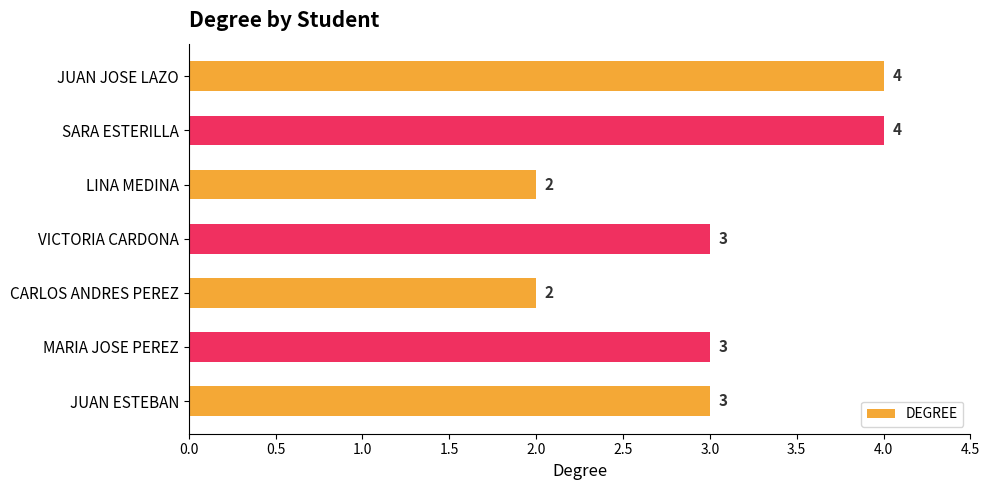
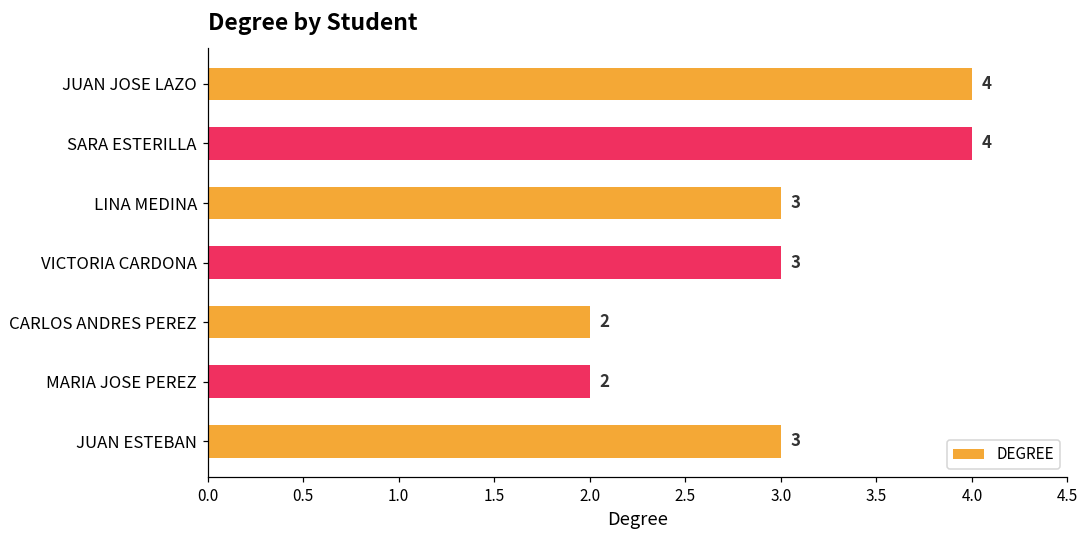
LINA MEDINA: 2 -> 3
MARIA JOSE PEREZ: 3 -> 2
